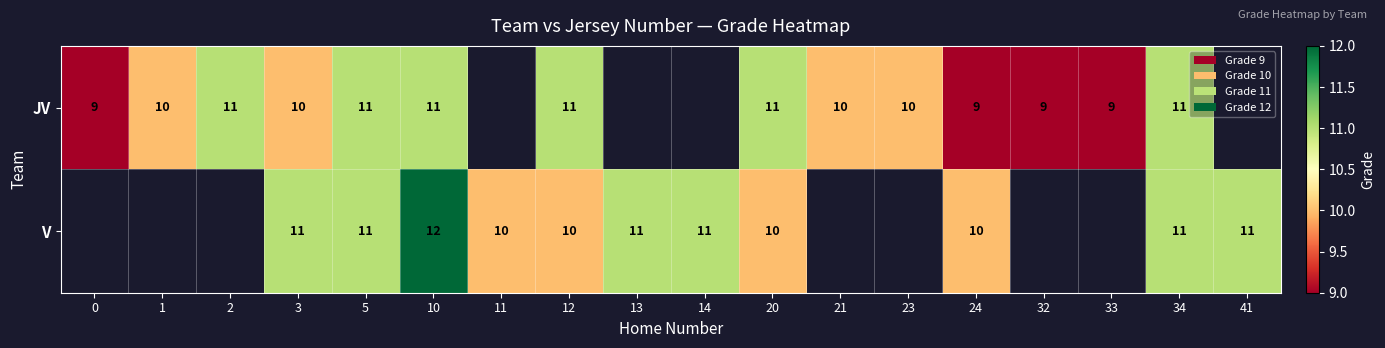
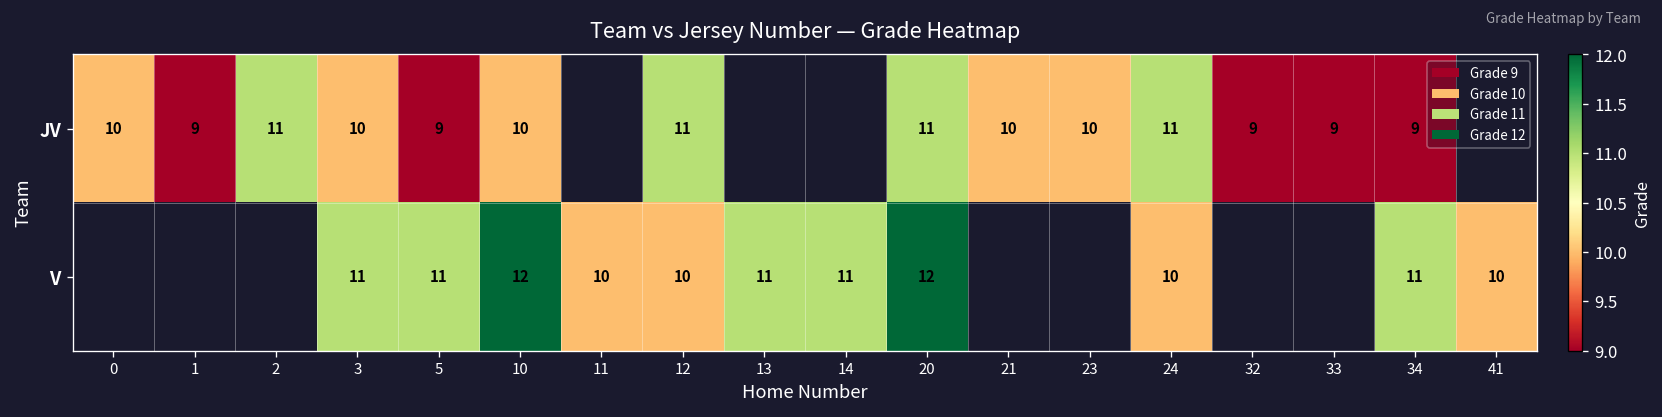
JV, 0: 9 -> 10
JV, 1: 10 -> 9
JV, 5: 11 -> 9
JV, 10: 11 -> 10
JV, 24: 9 -> 11
JV, 34: 11 -> 9
V, 20: 10 -> 12
V, 41: 11 -> 10
